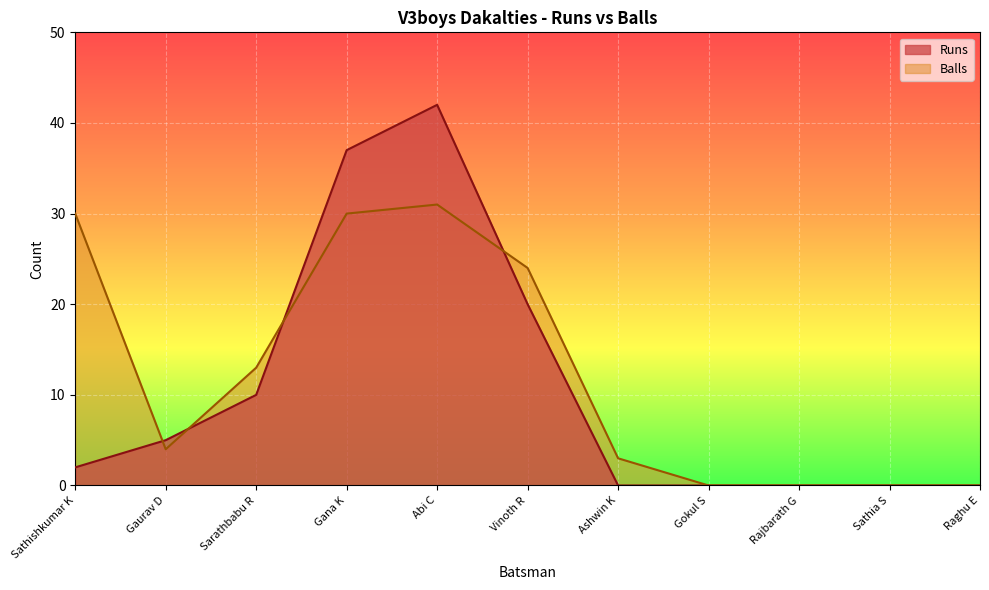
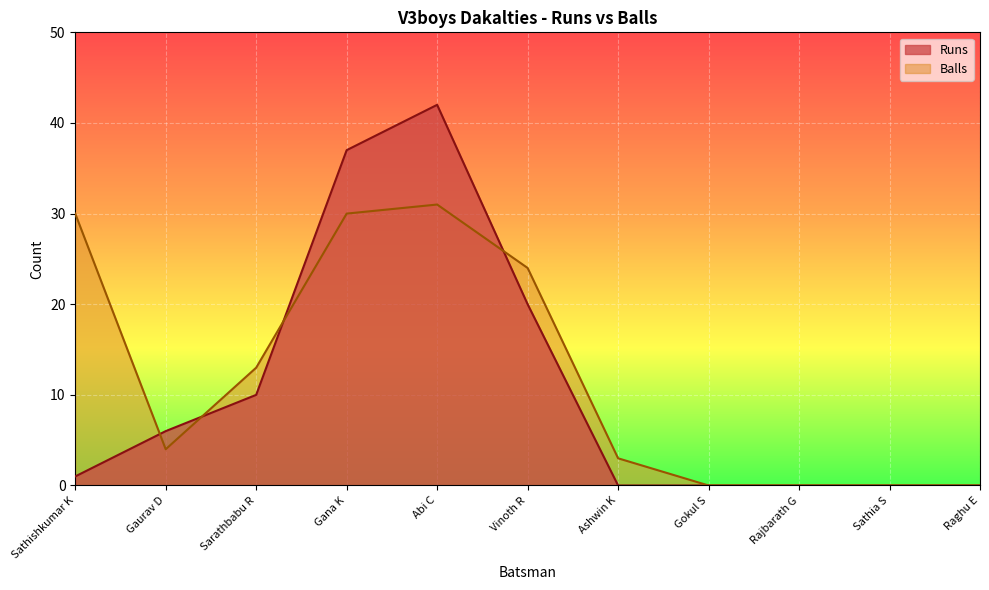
Runs, Sathishkumar K: 2 -> 1
Runs, Gaurav D: 5 -> 6
